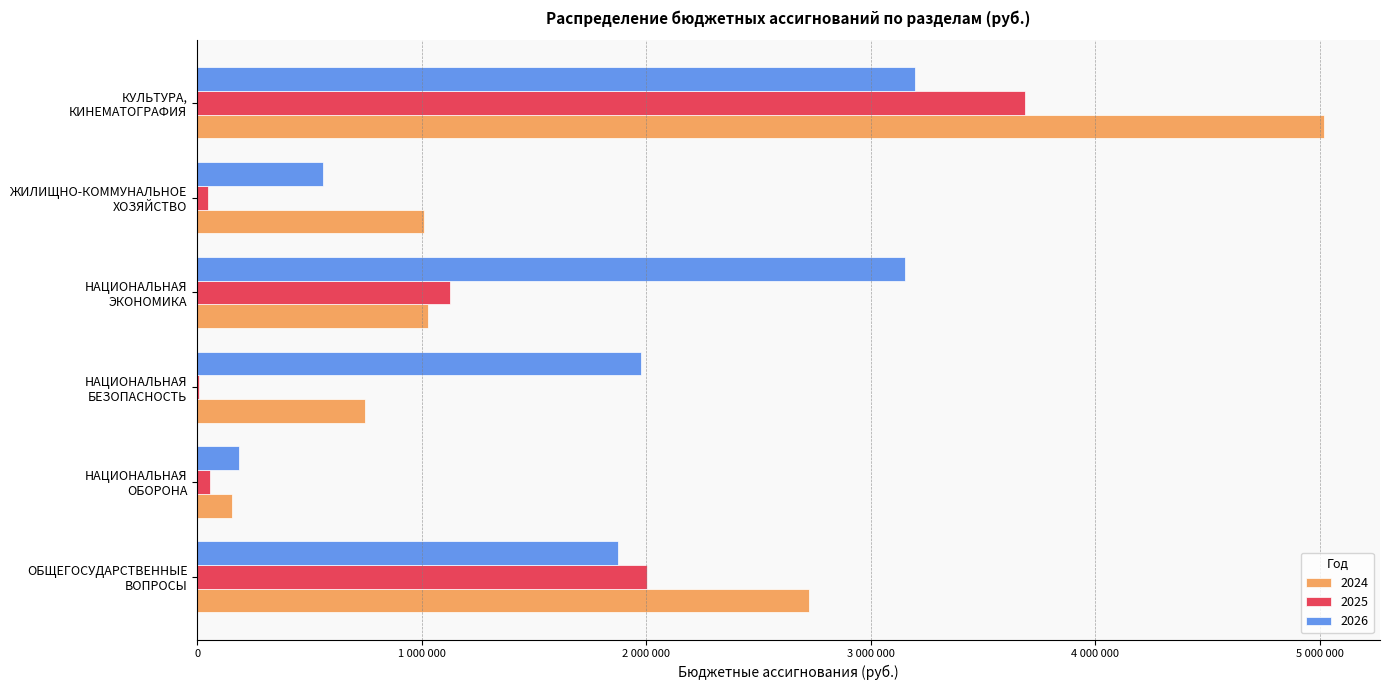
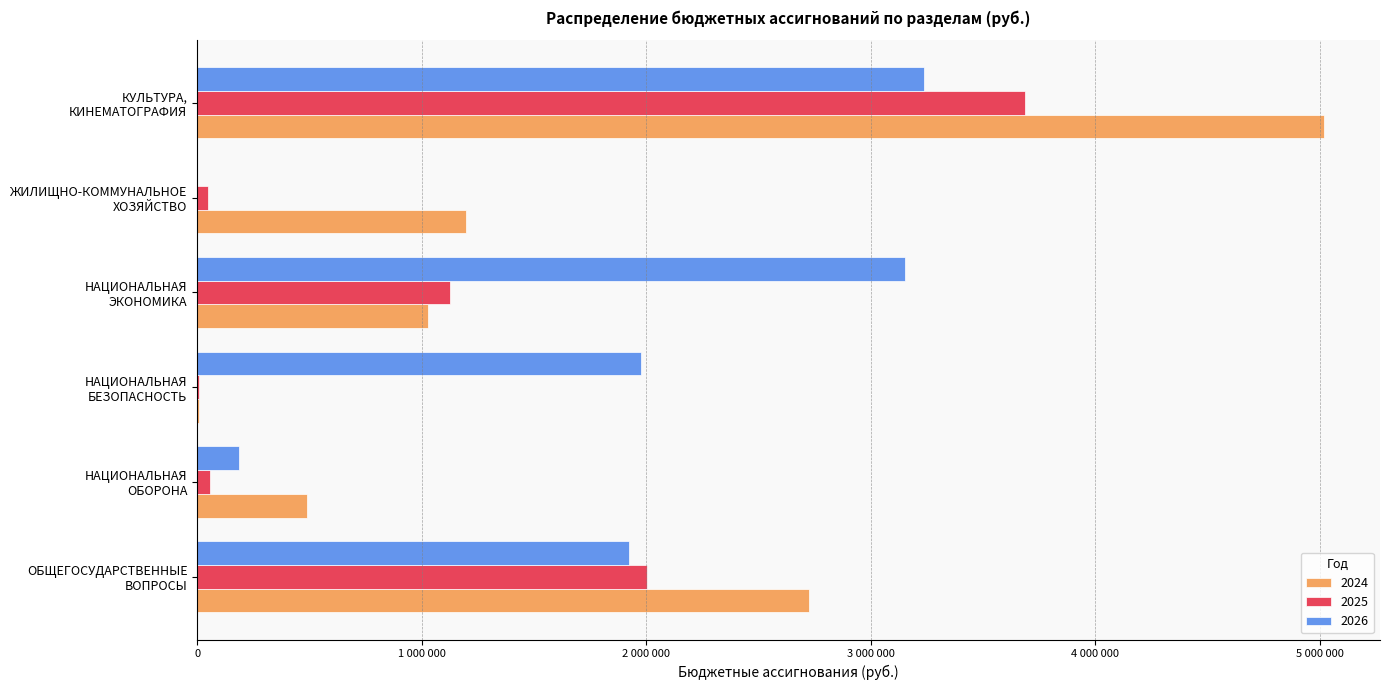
2026, КУЛЬТУРА, КИНЕМАТОГРАФИЯ: 3200000 -> 3240000
2026, ЖИЛИЩНО-КОММУНАЛЬНОЕ ХОЗЯЙСТВО: 560000 -> 0
2024, ЖИЛИЩНО-КОММУНАЛЬНОЕ ХОЗЯЙСТВО: 1010000 -> 1200000
2024, НАЦИОНАЛЬНАЯ БЕЗОПАСНОСТЬ: 750000 -> 10000
2024, НАЦИОНАЛЬНАЯ ОБОРОНА: 150000 -> 490000
2026, ОБЩЕГОСУДАРСТВЕННЫЕ ВОПРОСЫ: 1880000 -> 1920000
